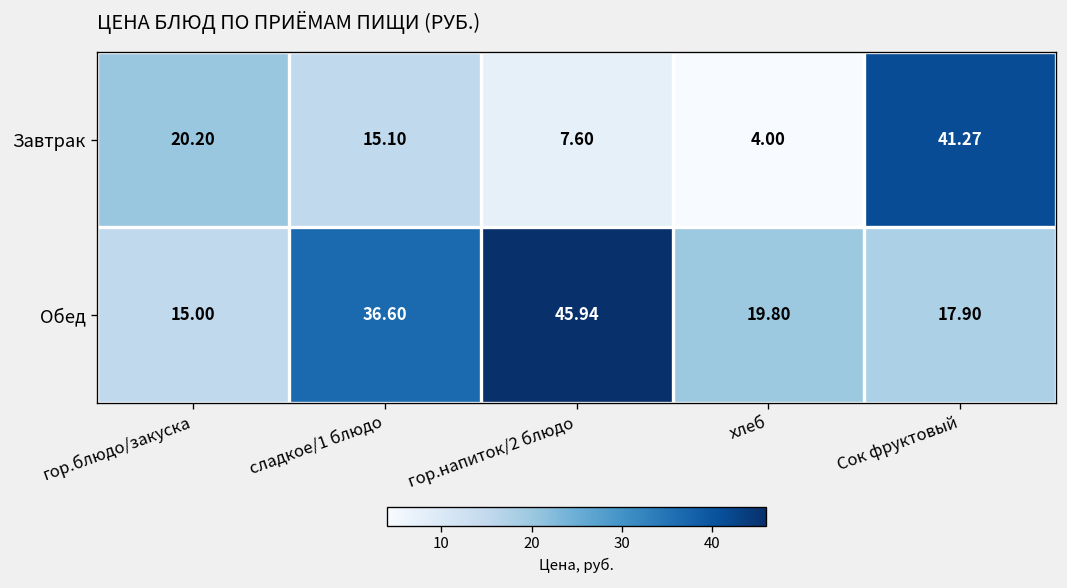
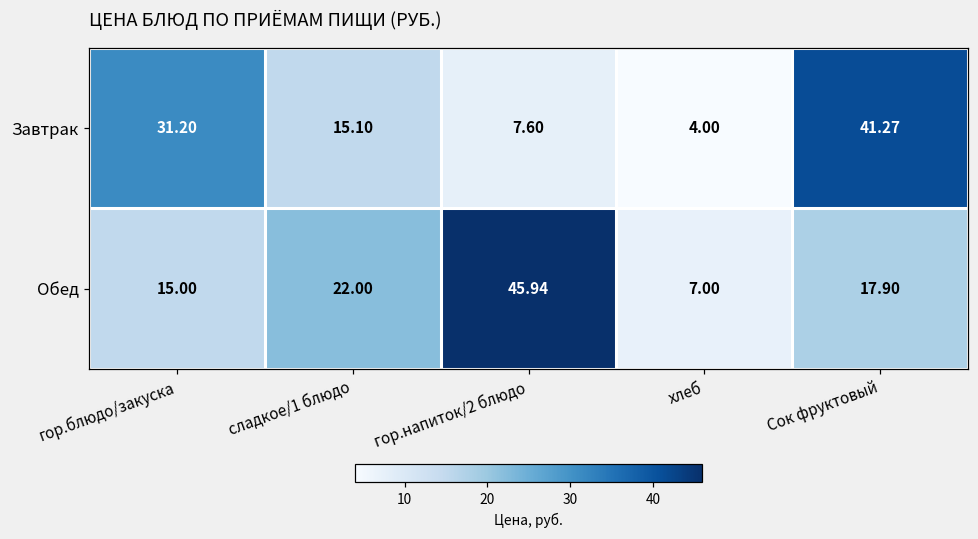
Завтрак, гор.блюдо/закуска: 20.20 -> 31.20
Обед, сладкое/1 блюдо: 36.60 -> 22.00
Обед, хлеб: 19.80 -> 7.00
